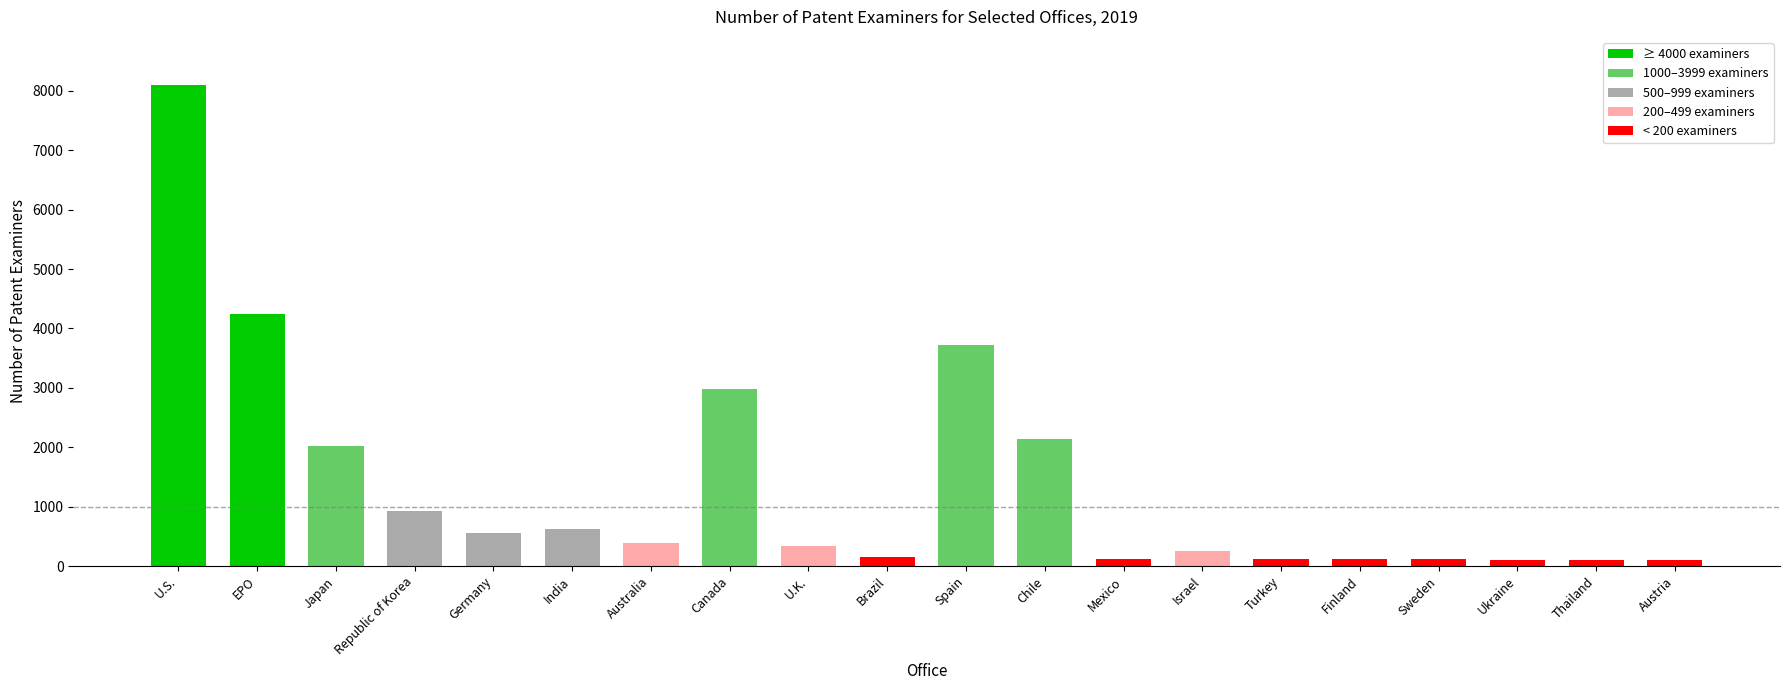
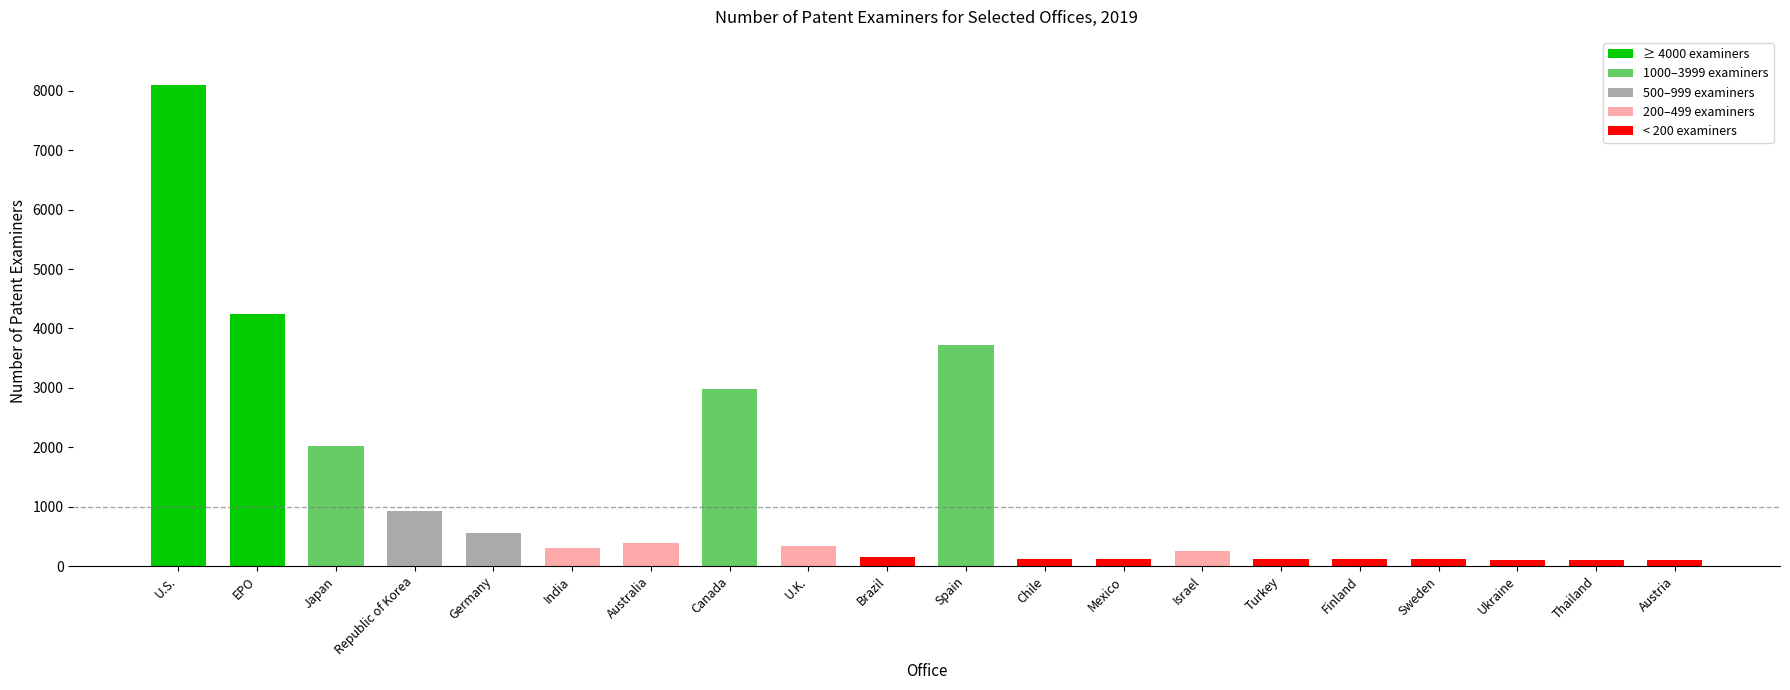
India: 600 -> 300
Chile: 2100 -> 100
